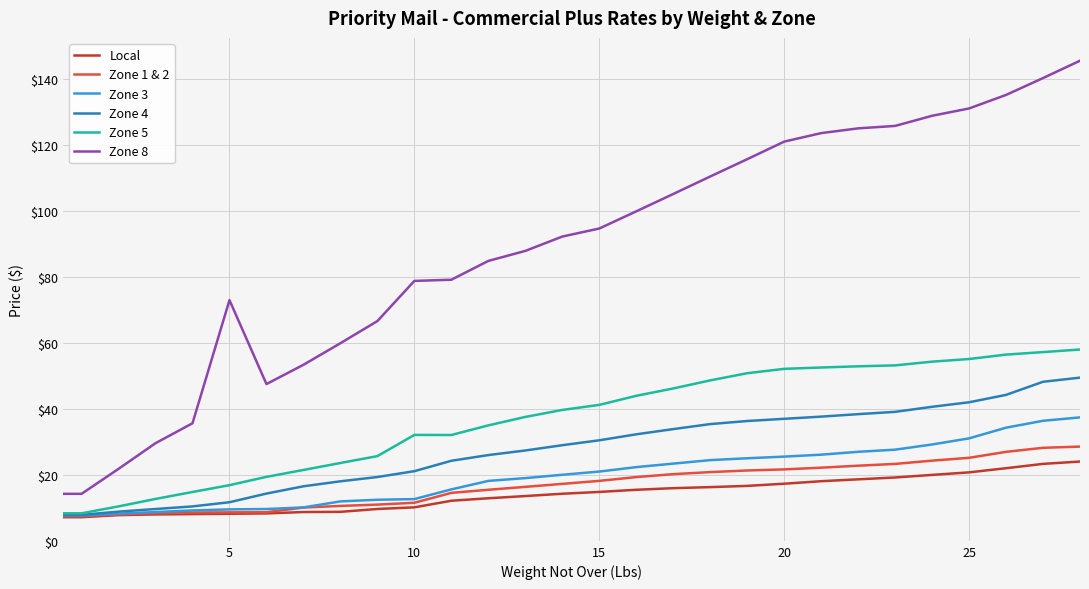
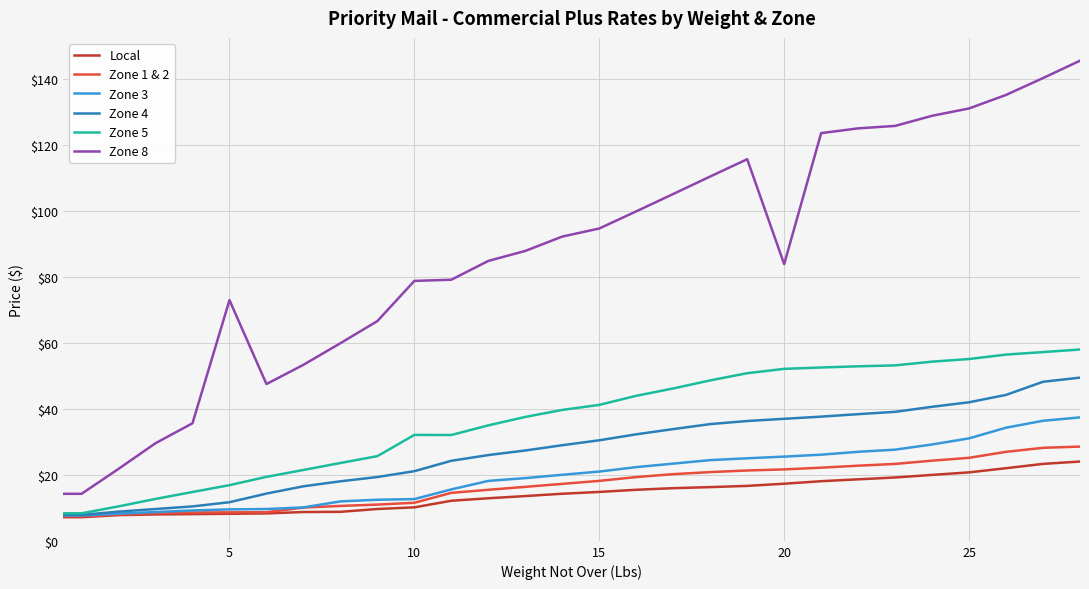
Zone 8, 20: $121 -> $84
